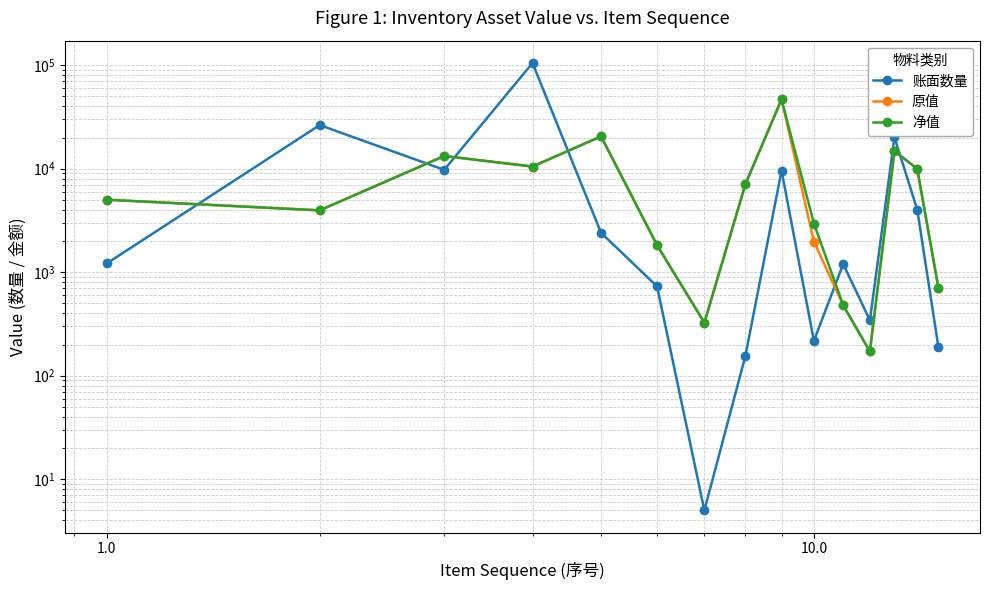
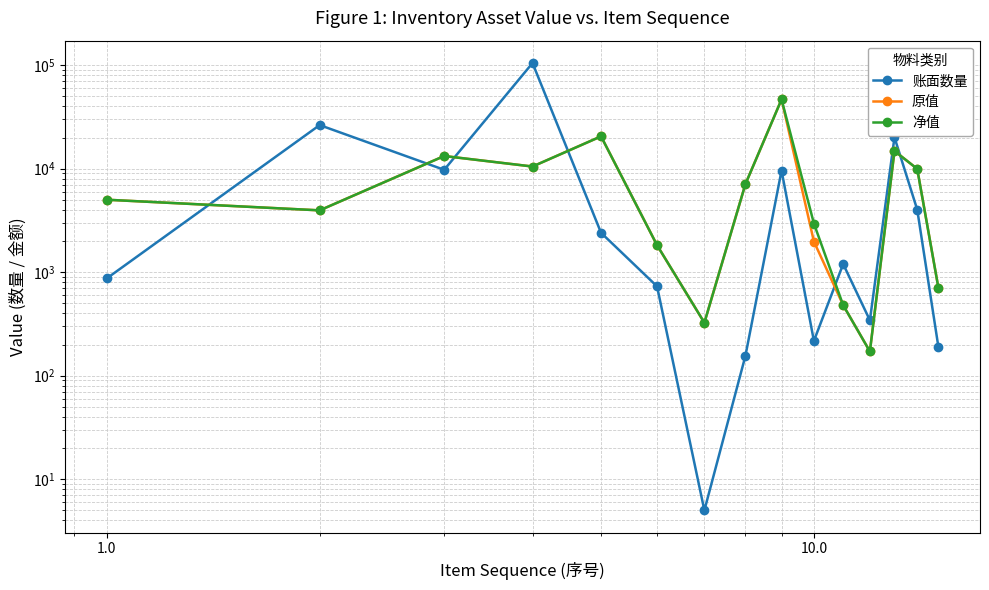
账面数量, 1.0: 1200 -> 900
